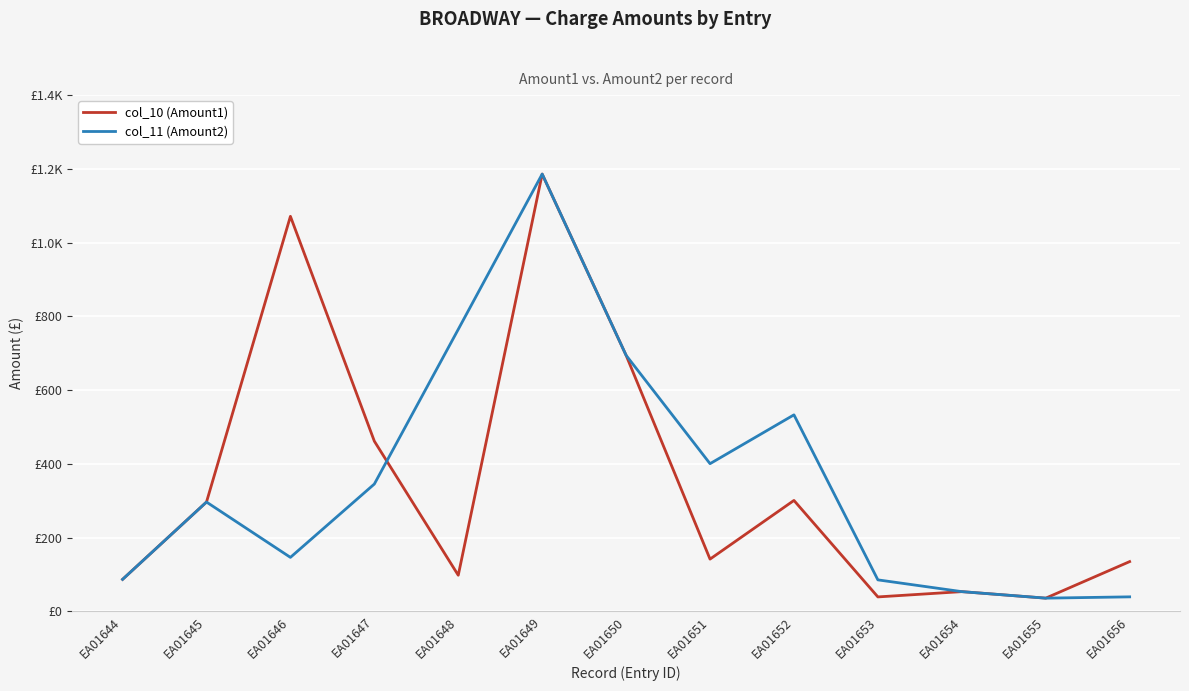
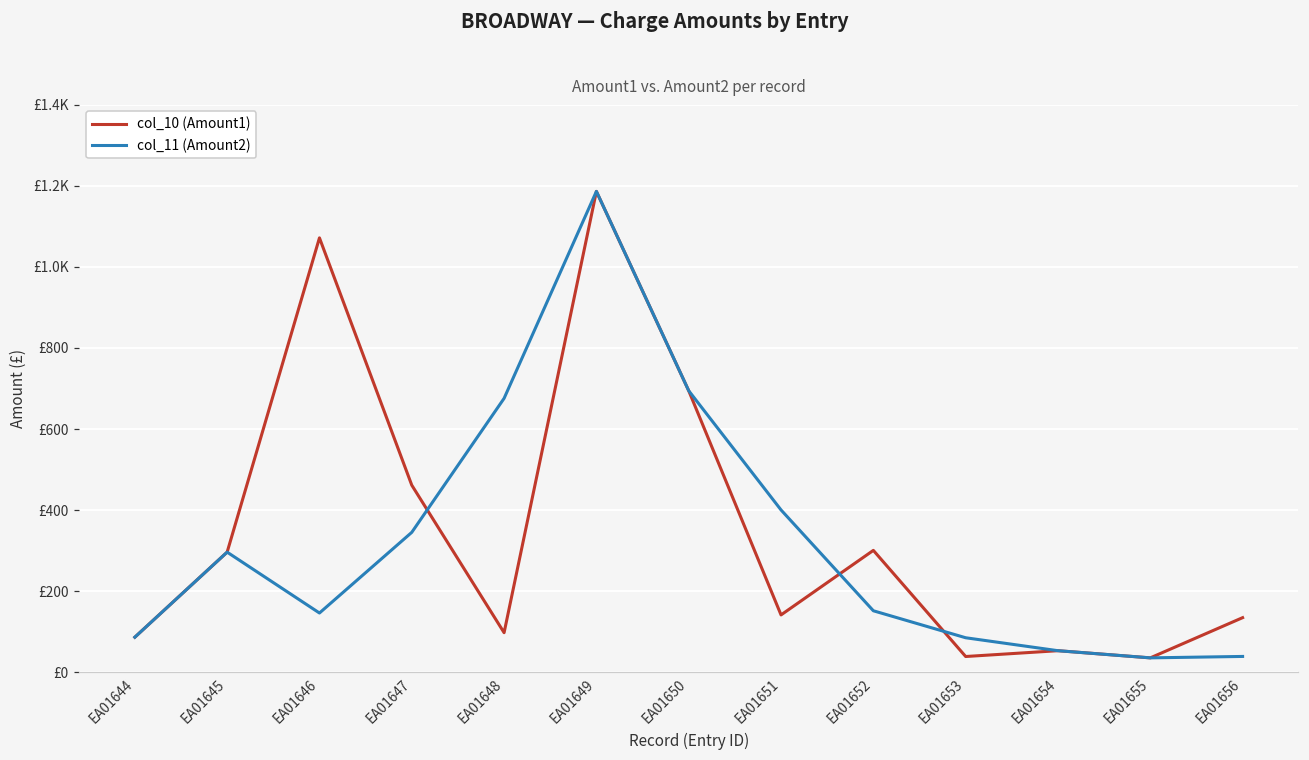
col_11 (Amount2), EA01648: £760 -> £680
col_11 (Amount2), EA01652: £530 -> £150
